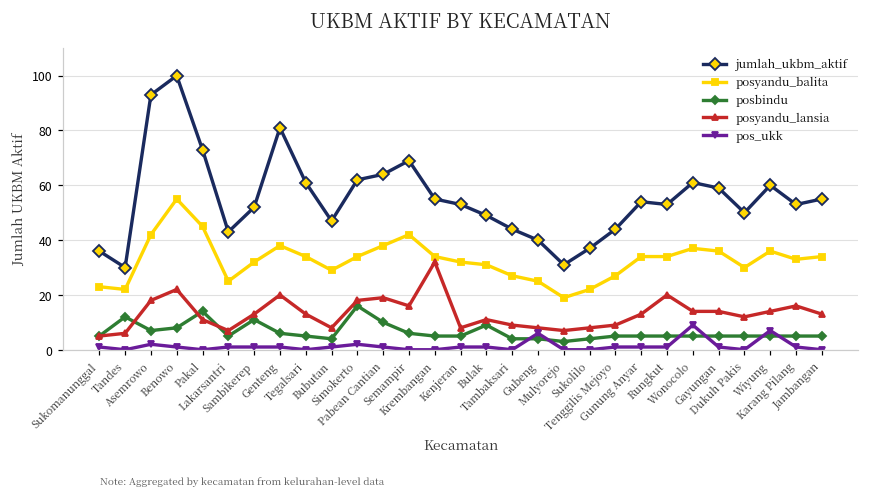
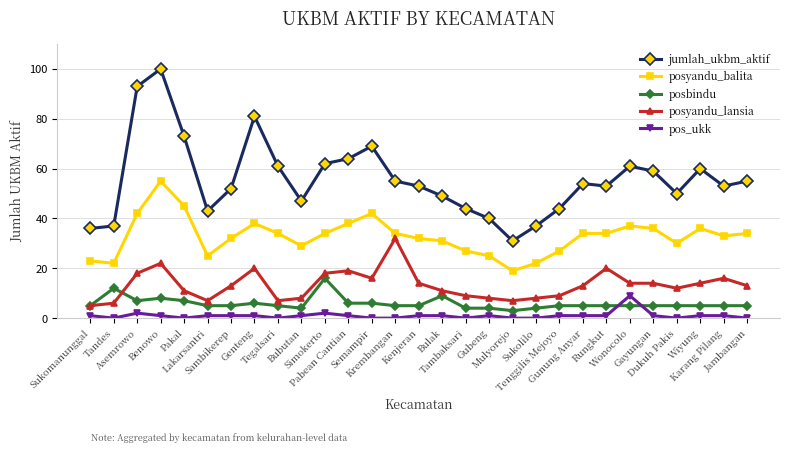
jumlah_ukbm_aktif, Tandes: 30 -> 37
posbindu, Pakal: 14 -> 7
posbindu, Sambikerep: 11 -> 5
posyandu_lansia, Tegalsari: 13 -> 7
posbindu, Pabean Cantian: 10 -> 6
posyandu_lansia, Kenjeran: 8 -> 14
pos_ukk, Gubeng: 6 -> 1
pos_ukk, Wiyung: 7 -> 1
